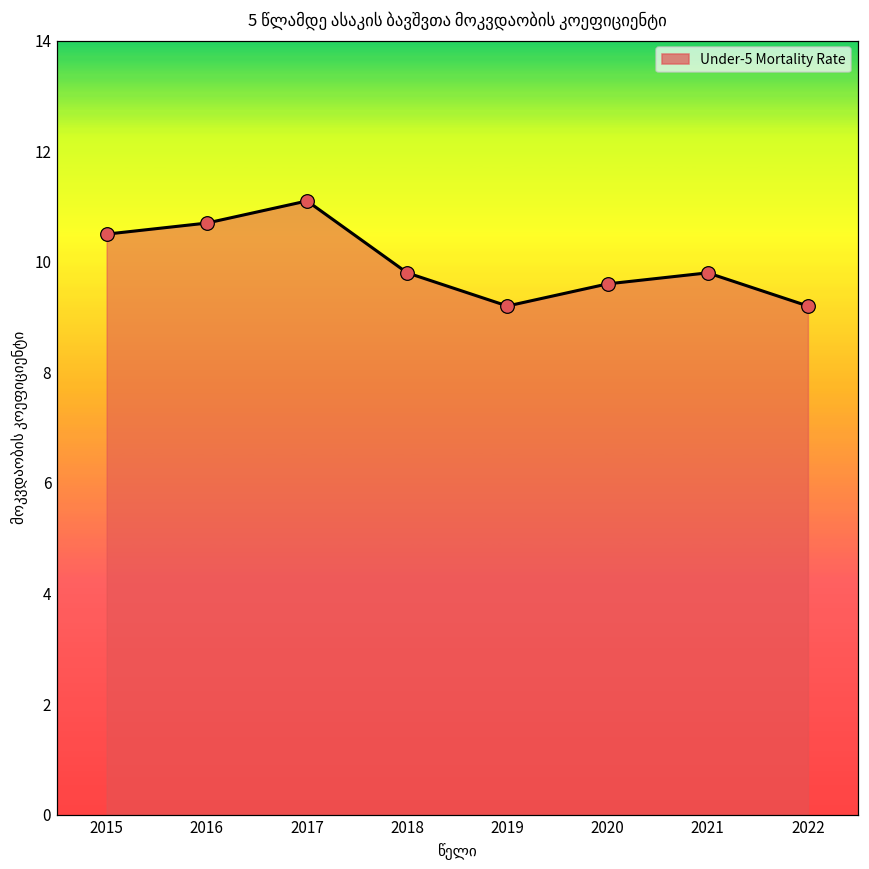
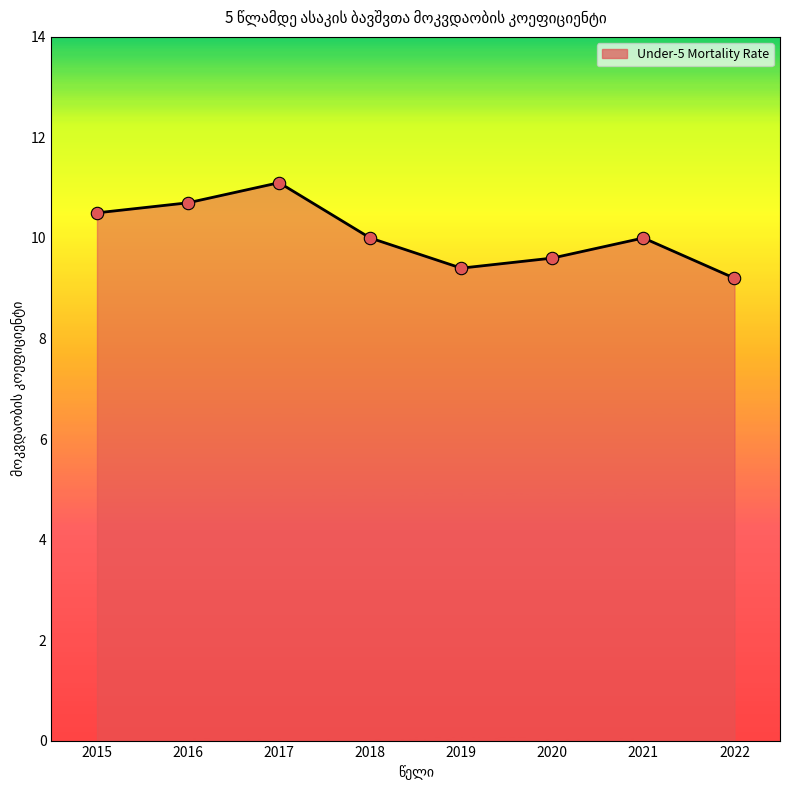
2018: 9.8 -> 10.0
2019: 9.2 -> 9.4
2021: 9.8 -> 10.0
